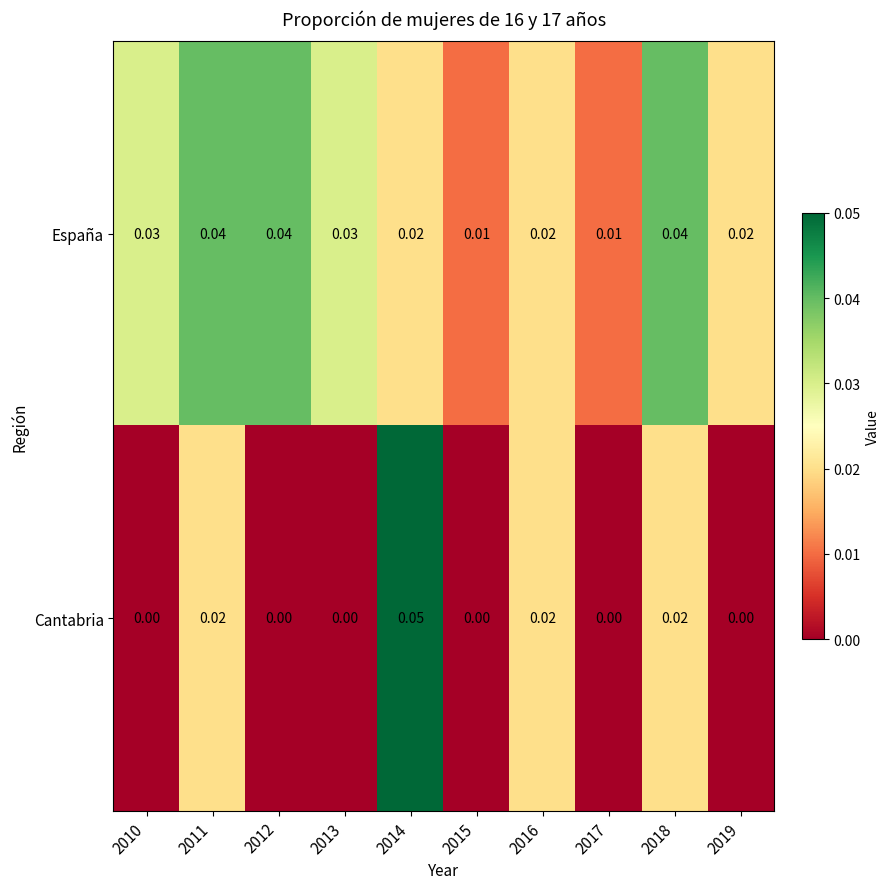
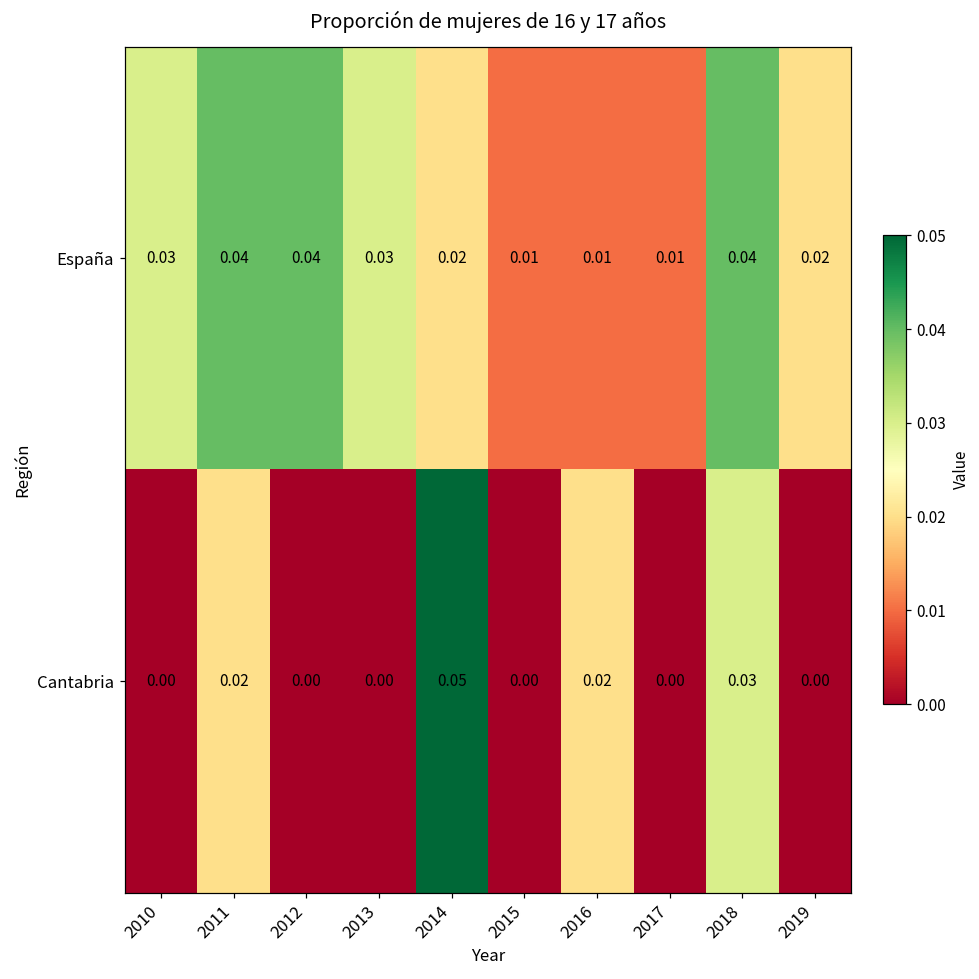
España, 2016: 0.02 -> 0.01
Cantabria, 2018: 0.02 -> 0.03
